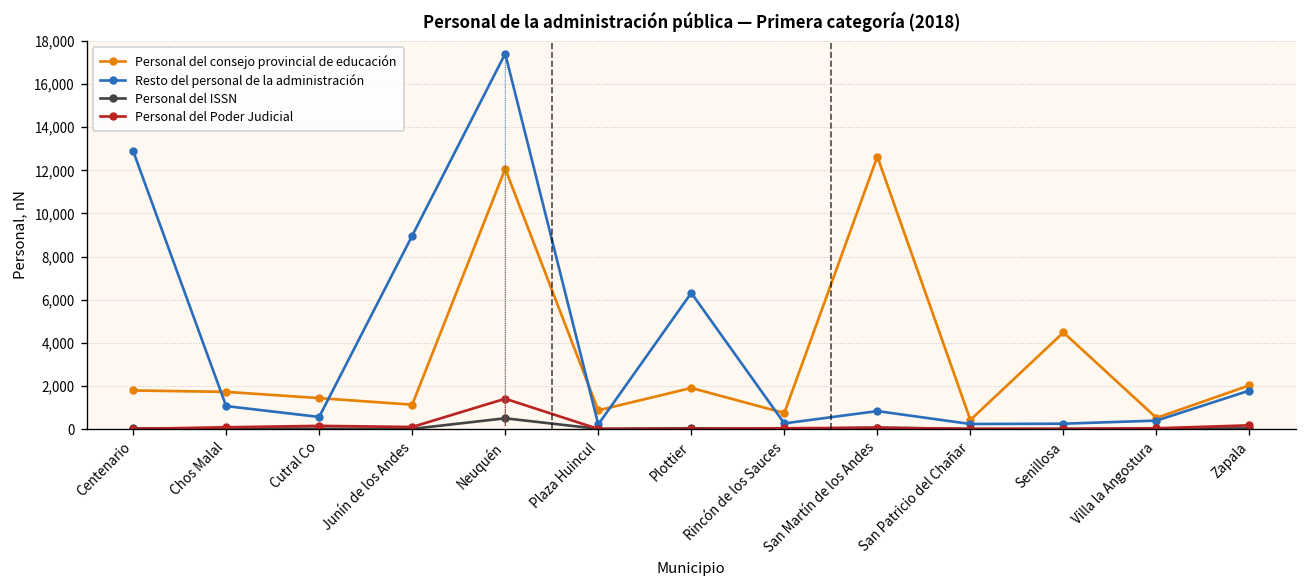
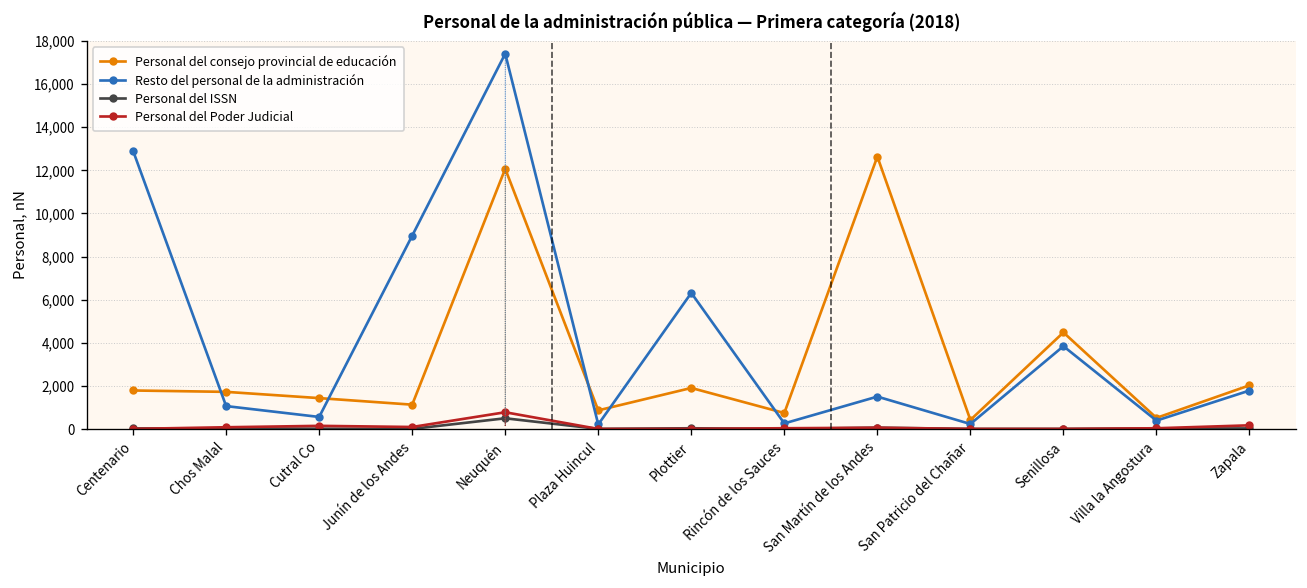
Personal del Poder Judicial, Neuquén: 1,400 -> 800
Resto del personal de la administración, San Martín de los Andes: 800 -> 1,500
Resto del personal de la administración, Senillosa: 200 -> 3,800
